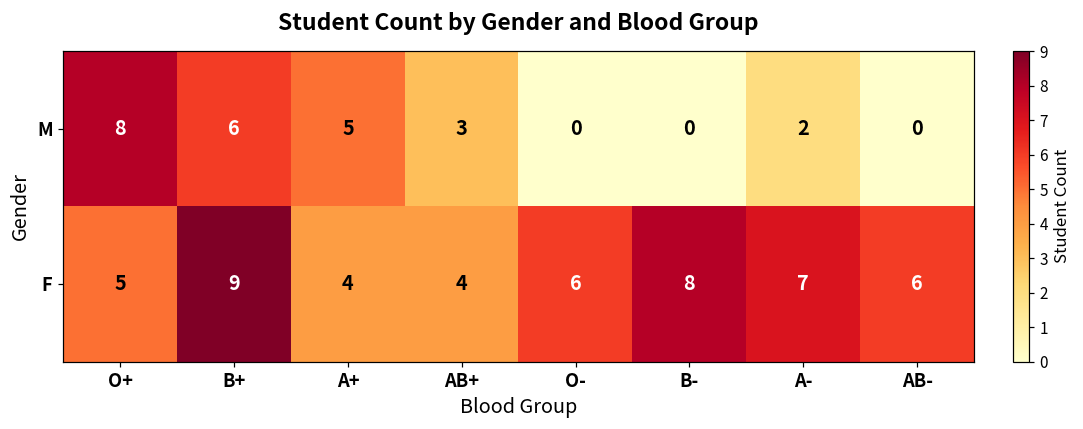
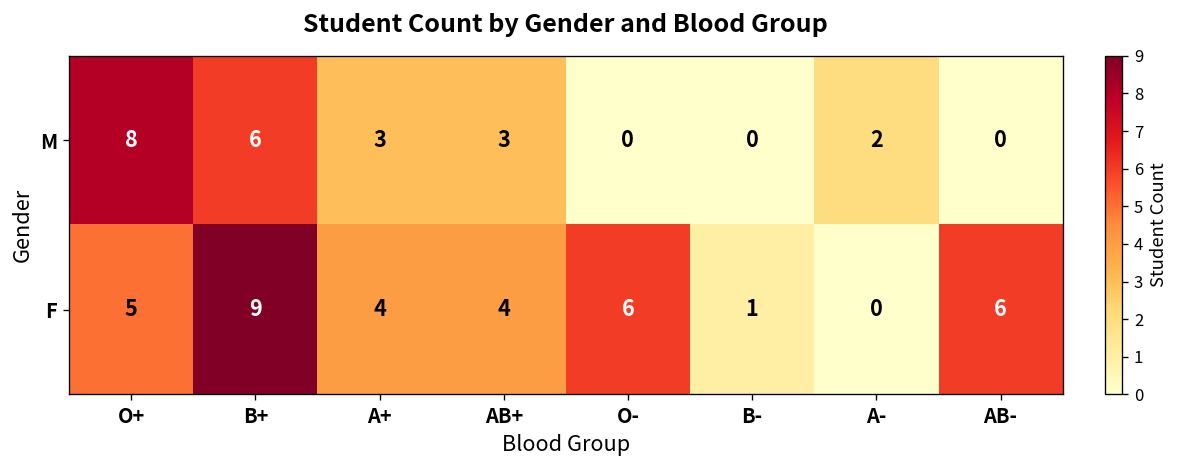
M, A+: 5 -> 3
F, B-: 8 -> 1
F, A-: 7 -> 0
